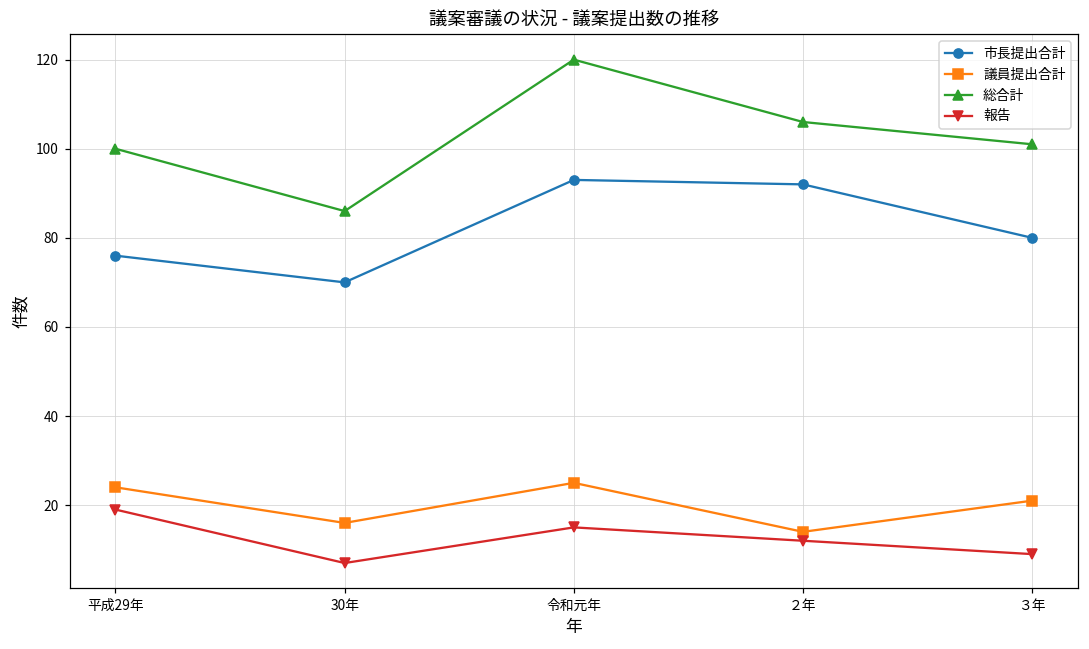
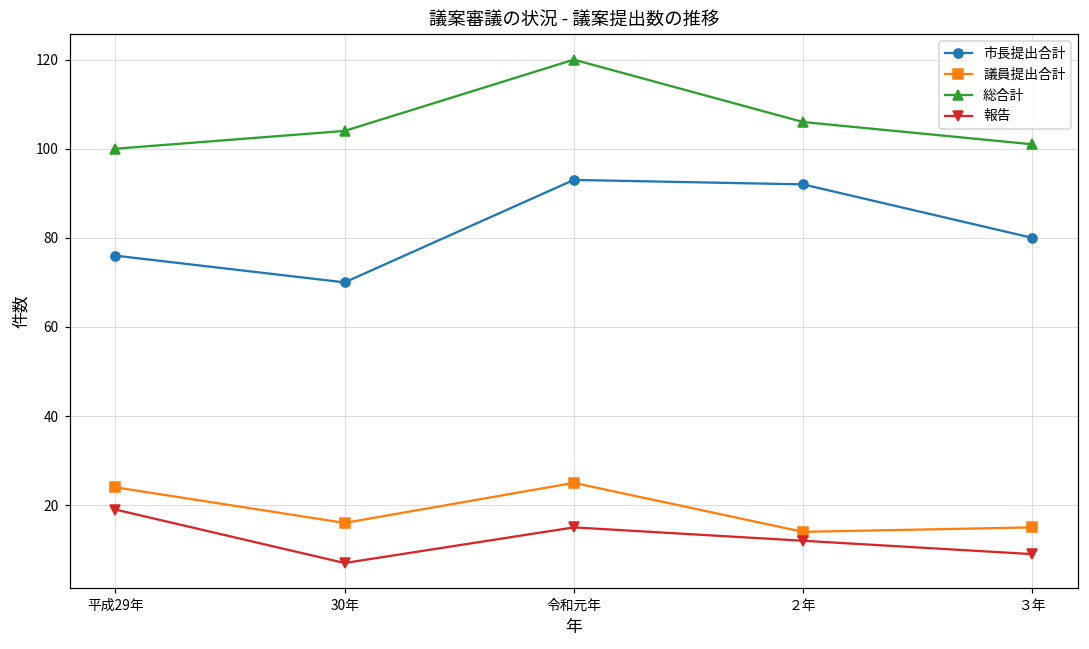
総合計, 30年: 86 -> 104
議員提出合計, ３年: 21 -> 15
